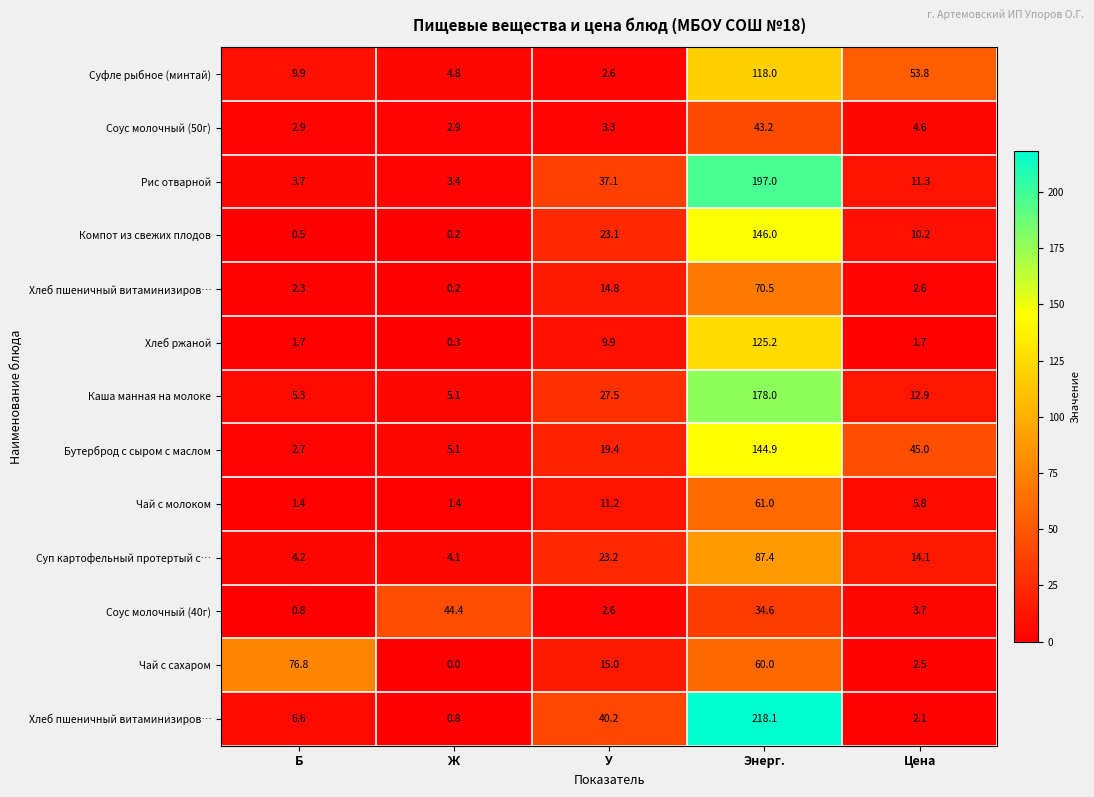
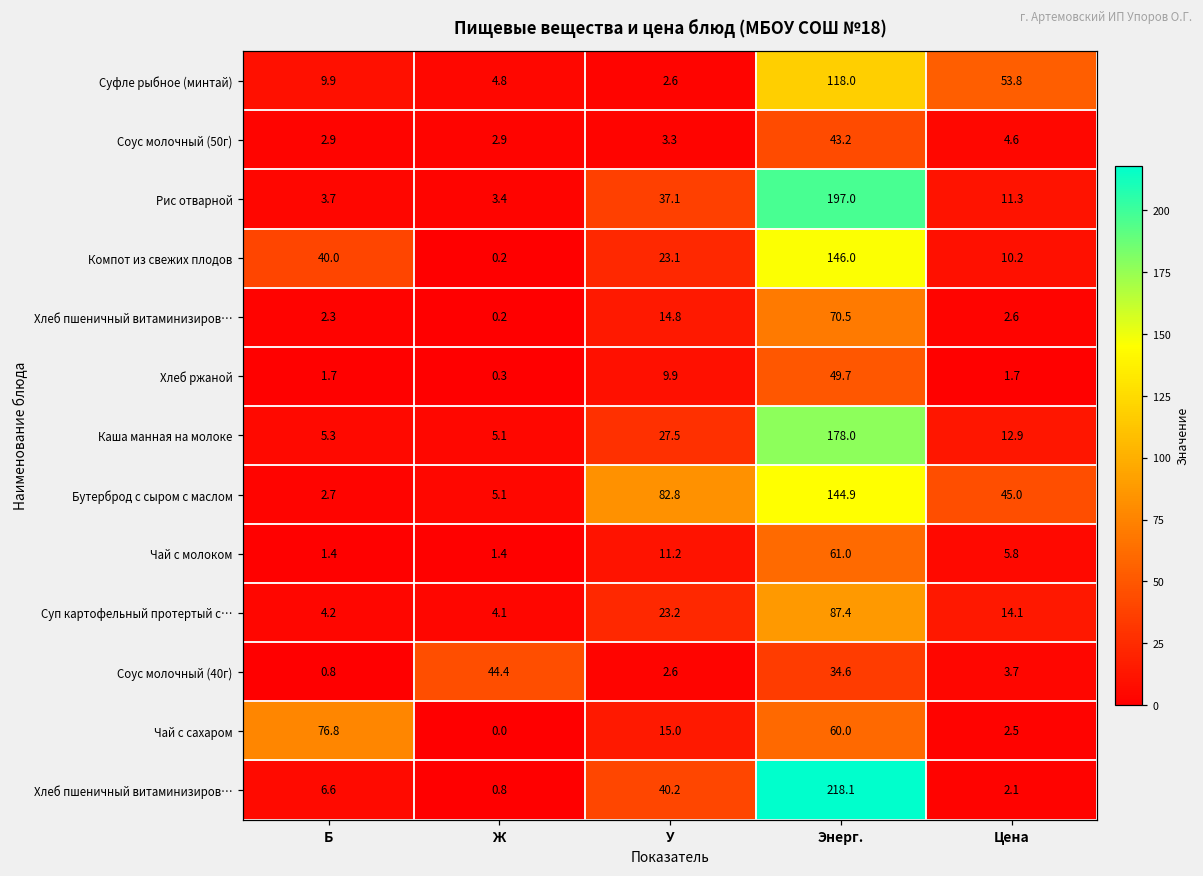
Компот из свежих плодов, Б: 0.5 -> 40.0
Хлеб ржаной, Энерг.: 125.2 -> 49.7
Бутерброд с сыром с маслом, У: 19.4 -> 82.8
